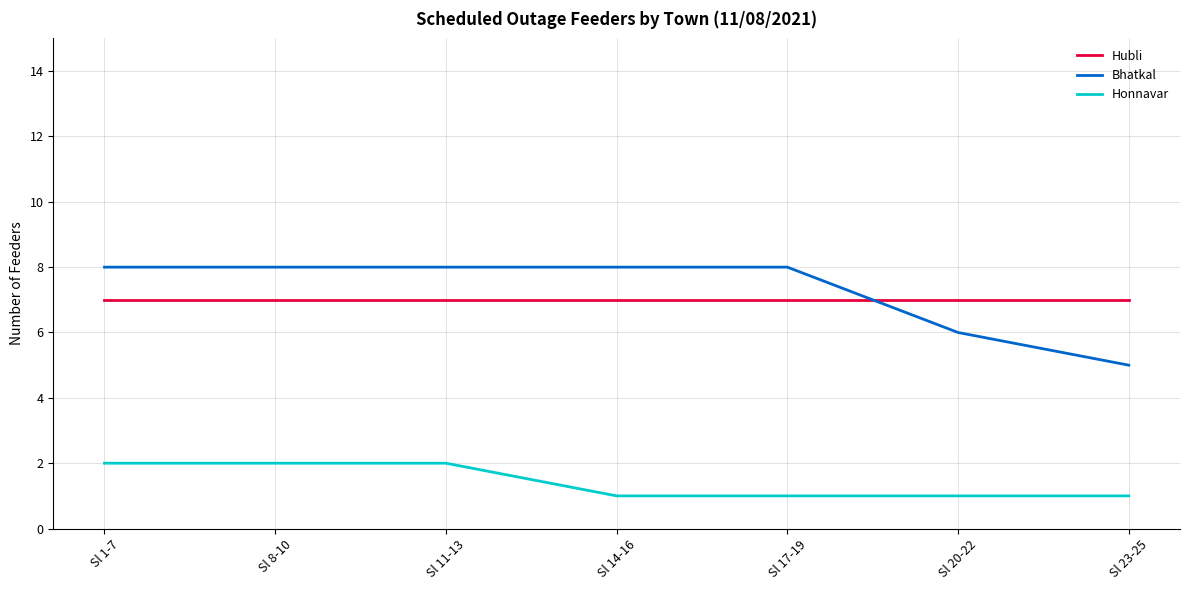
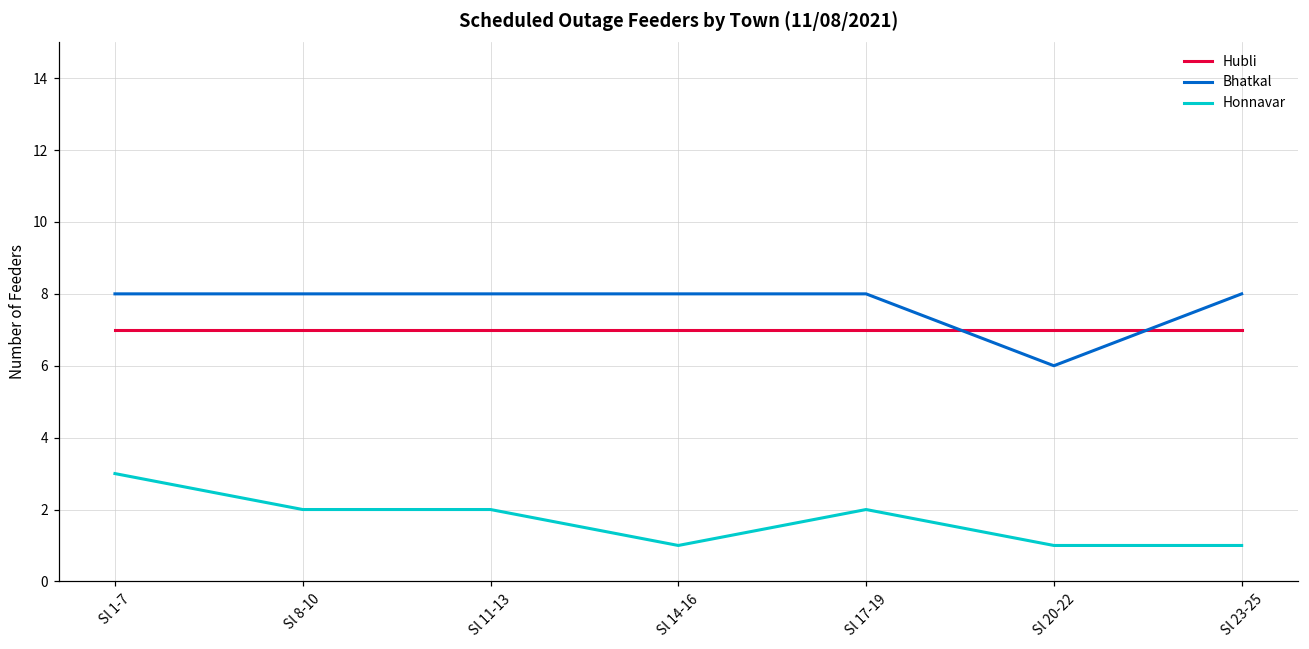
Honnavar, Sl 1-7: 2 -> 3
Honnavar, Sl 17-19: 1 -> 2
Bhatkal, Sl 23-25: 5 -> 8
